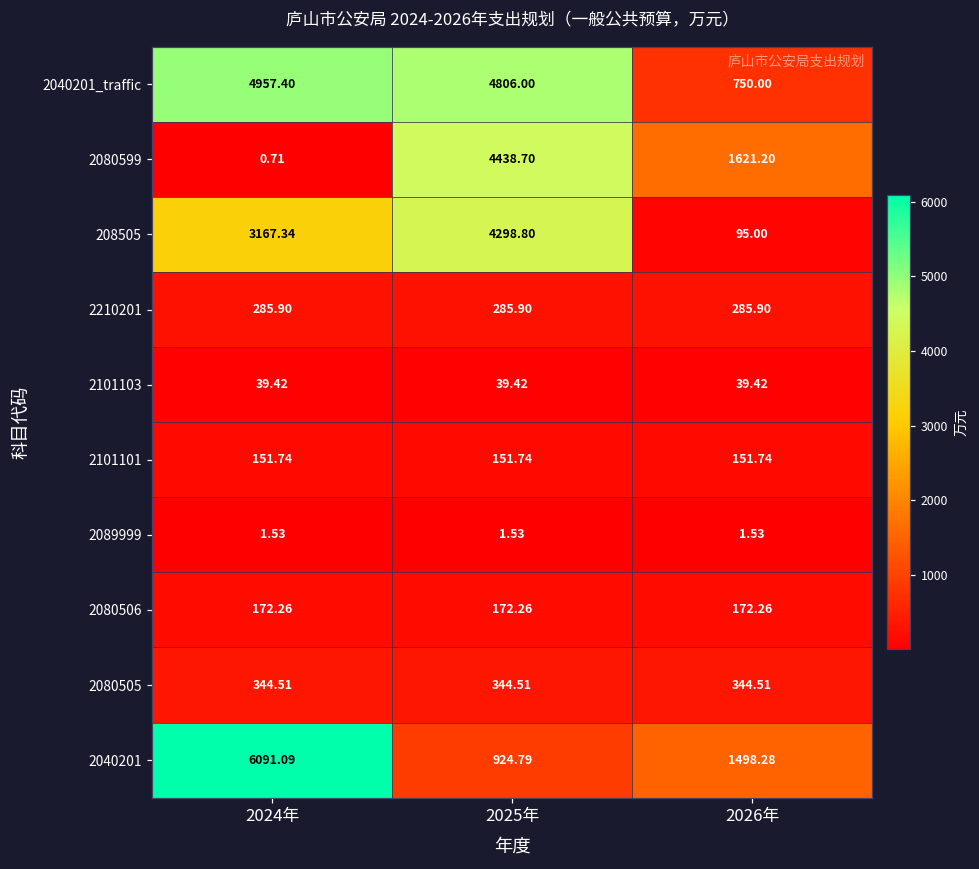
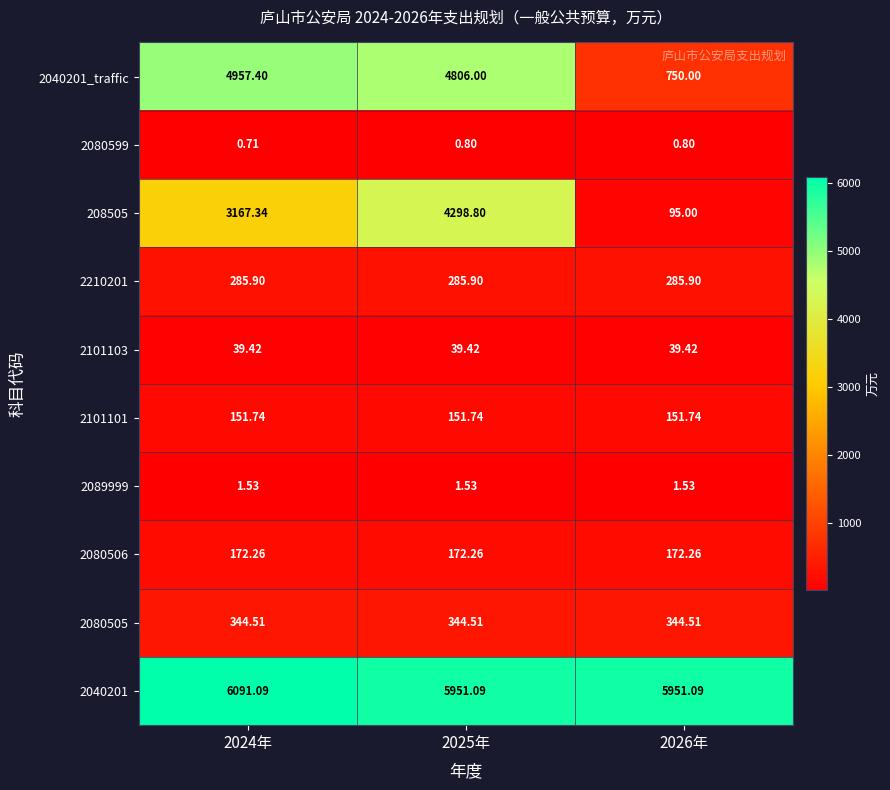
2080599, 2025年: 4438.70 -> 0.80
2080599, 2026年: 1621.20 -> 0.80
2040201, 2025年: 924.79 -> 5951.09
2040201, 2026年: 1498.28 -> 5951.09
